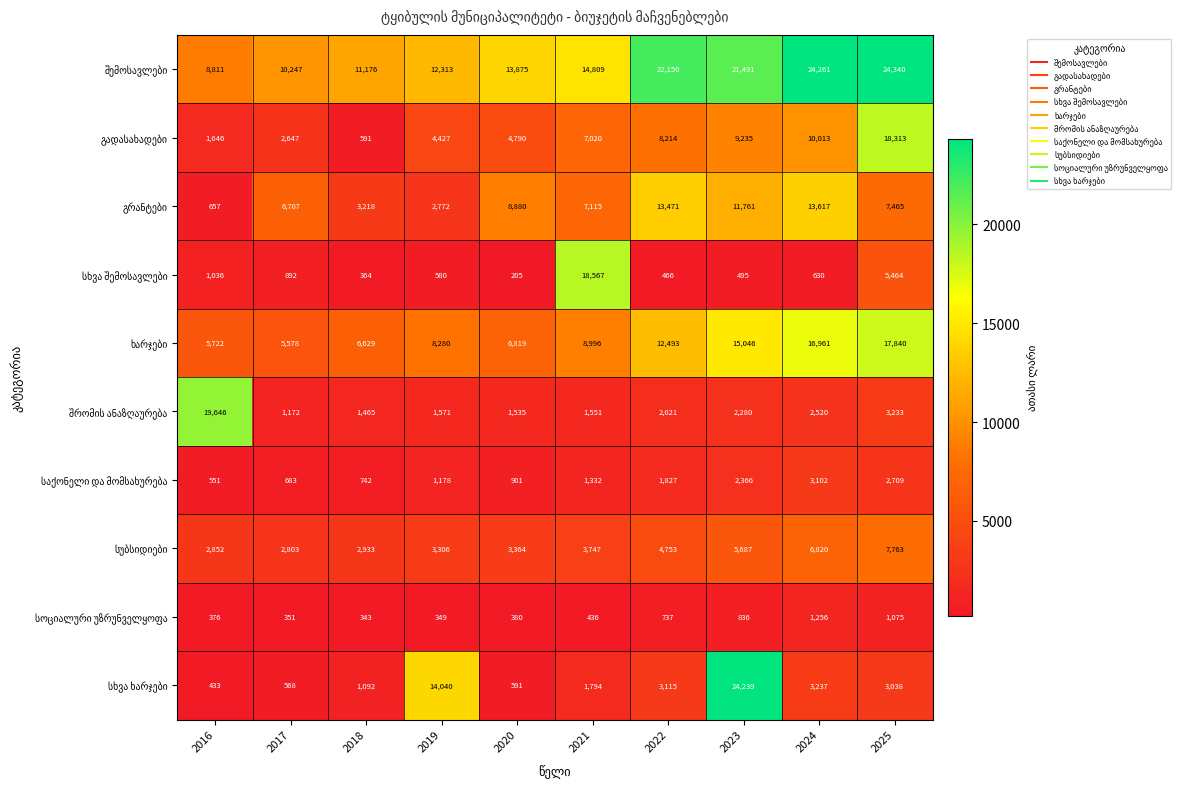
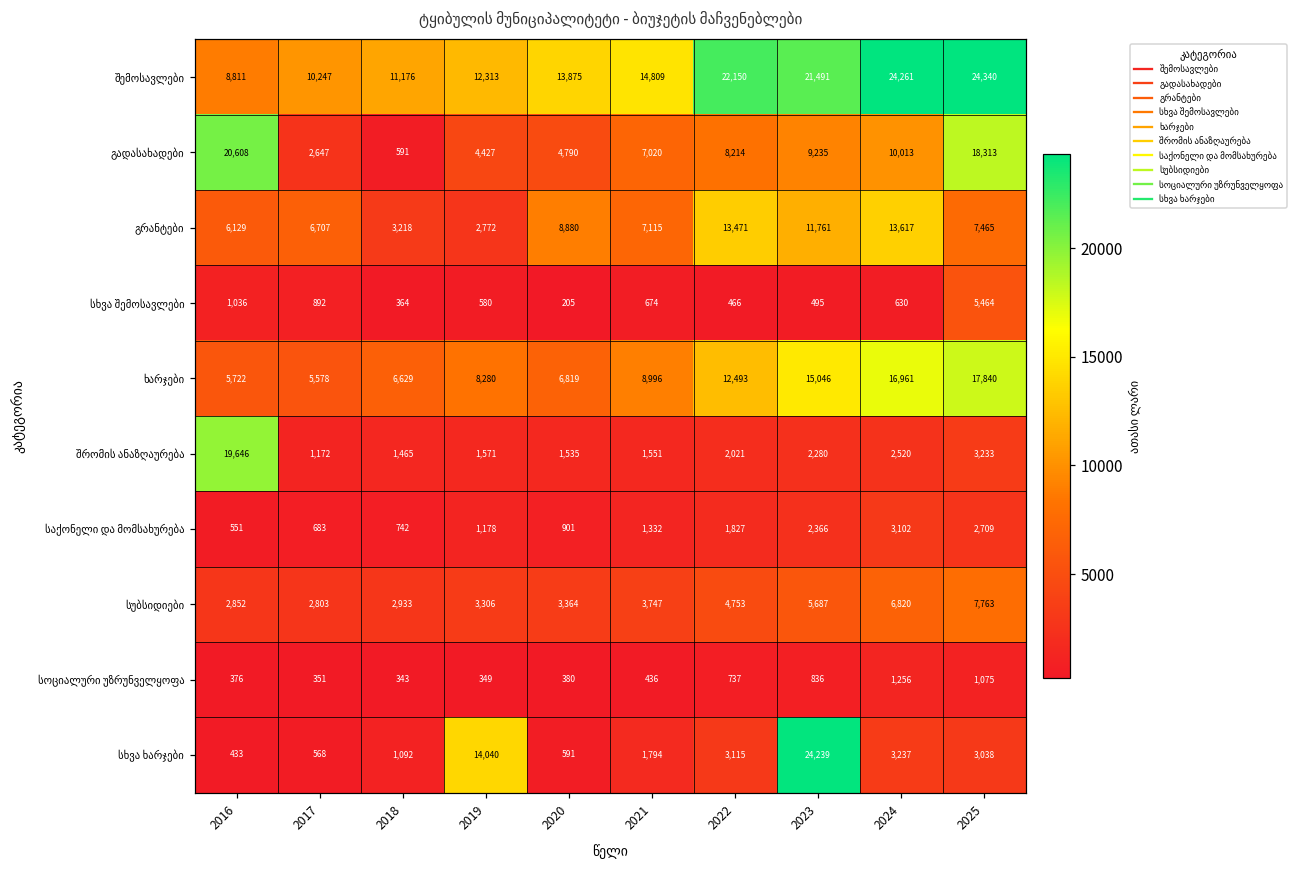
გადასახადები, 2016: 1,646 -> 20,608
გრანტები, 2016: 657 -> 6,129
სხვა შემოსავლები, 2021: 18,567 -> 674
